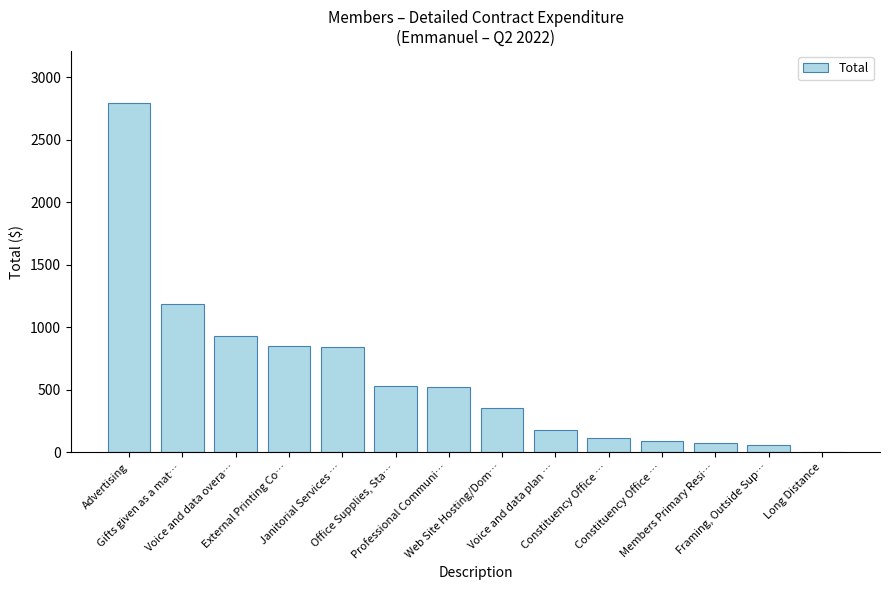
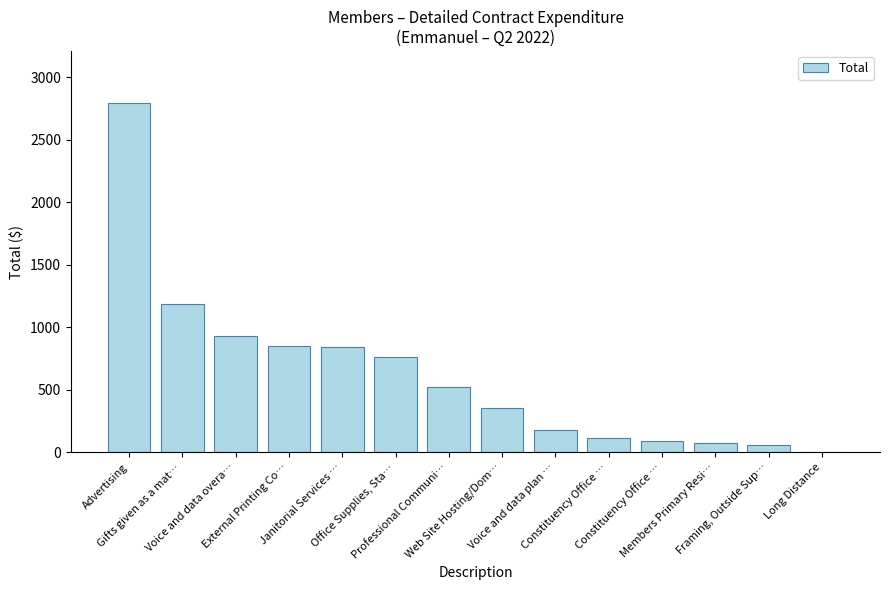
Office Supplies, Sta…: 530 -> 760
